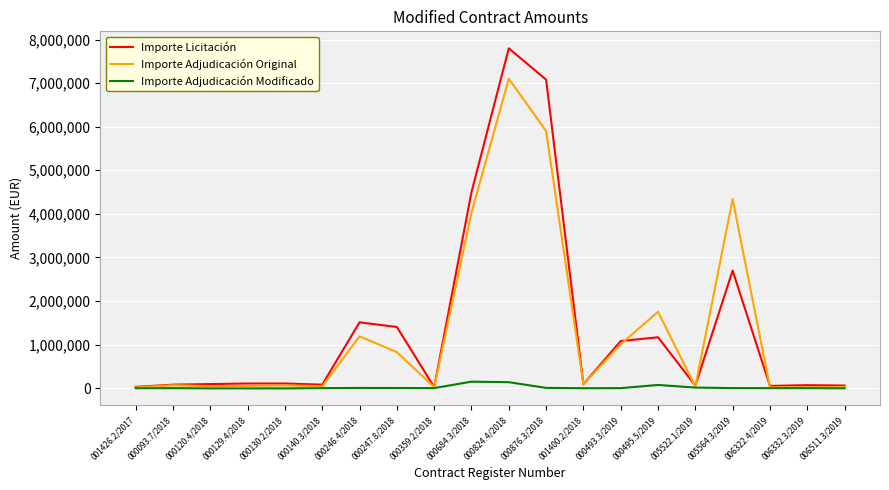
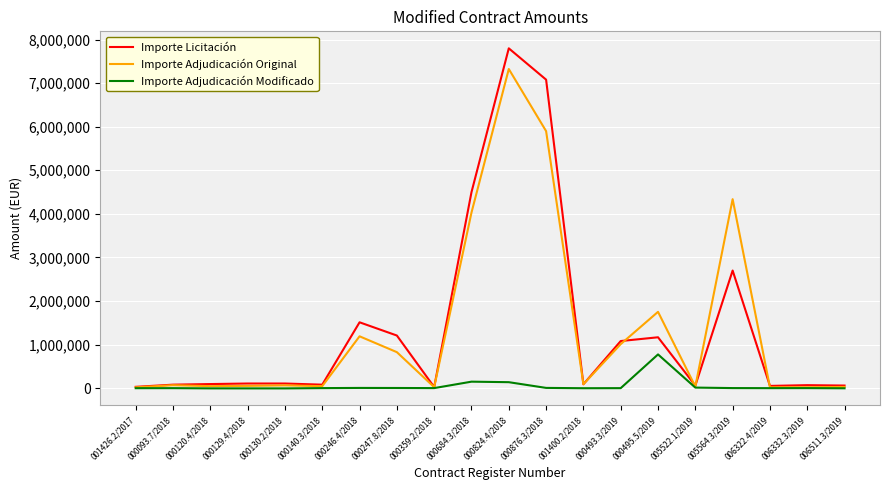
Importe Licitación, 000247.8/2018: 1,400,000 -> 1,200,000
Importe Adjudicación Original, 000824.4/2018: 7,100,000 -> 7,300,000
Importe Adjudicación Modificado, 000495.5/2019: 100,000 -> 800,000
